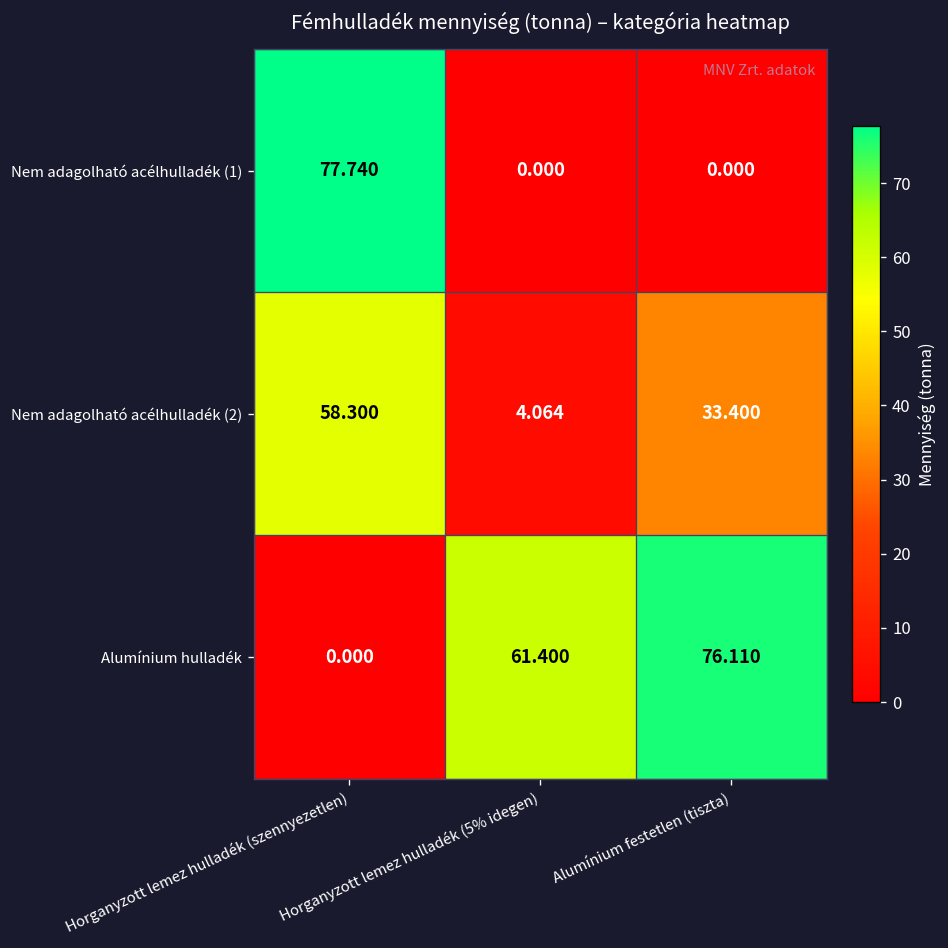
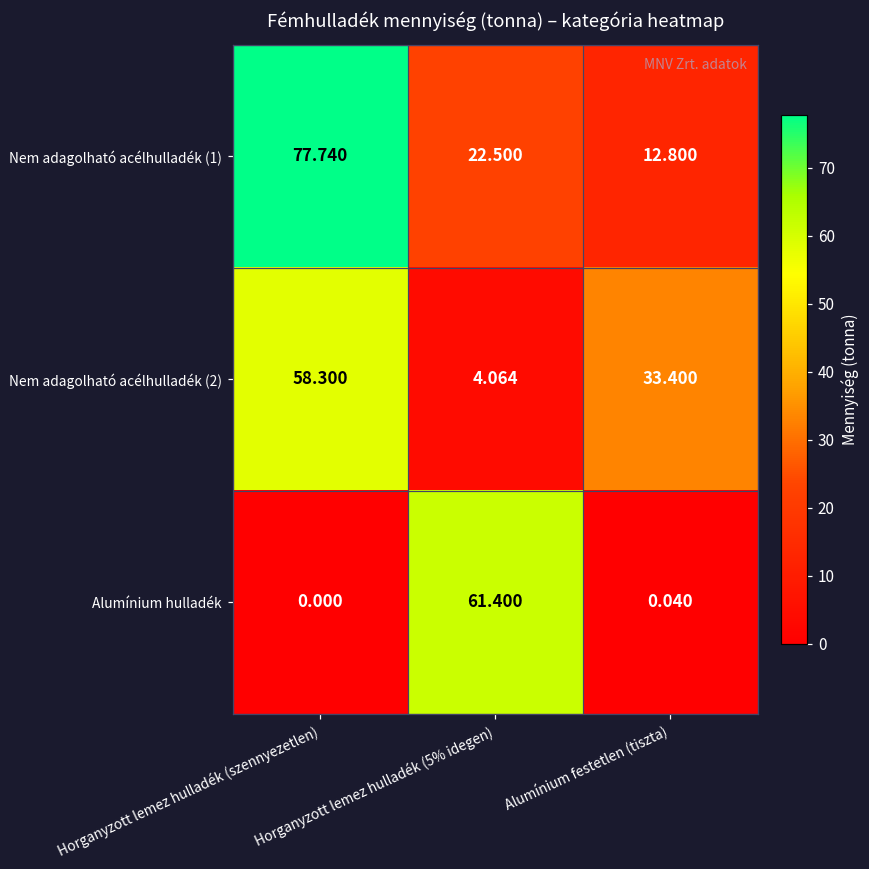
Nem adagolható acélhulladék (1), Horganyzott lemez hulladék (5% idegen): 0.000 -> 22.500
Nem adagolható acélhulladék (1), Alumínium festetlen (tiszta): 0.000 -> 12.800
Alumínium hulladék, Alumínium festetlen (tiszta): 76.110 -> 0.040
